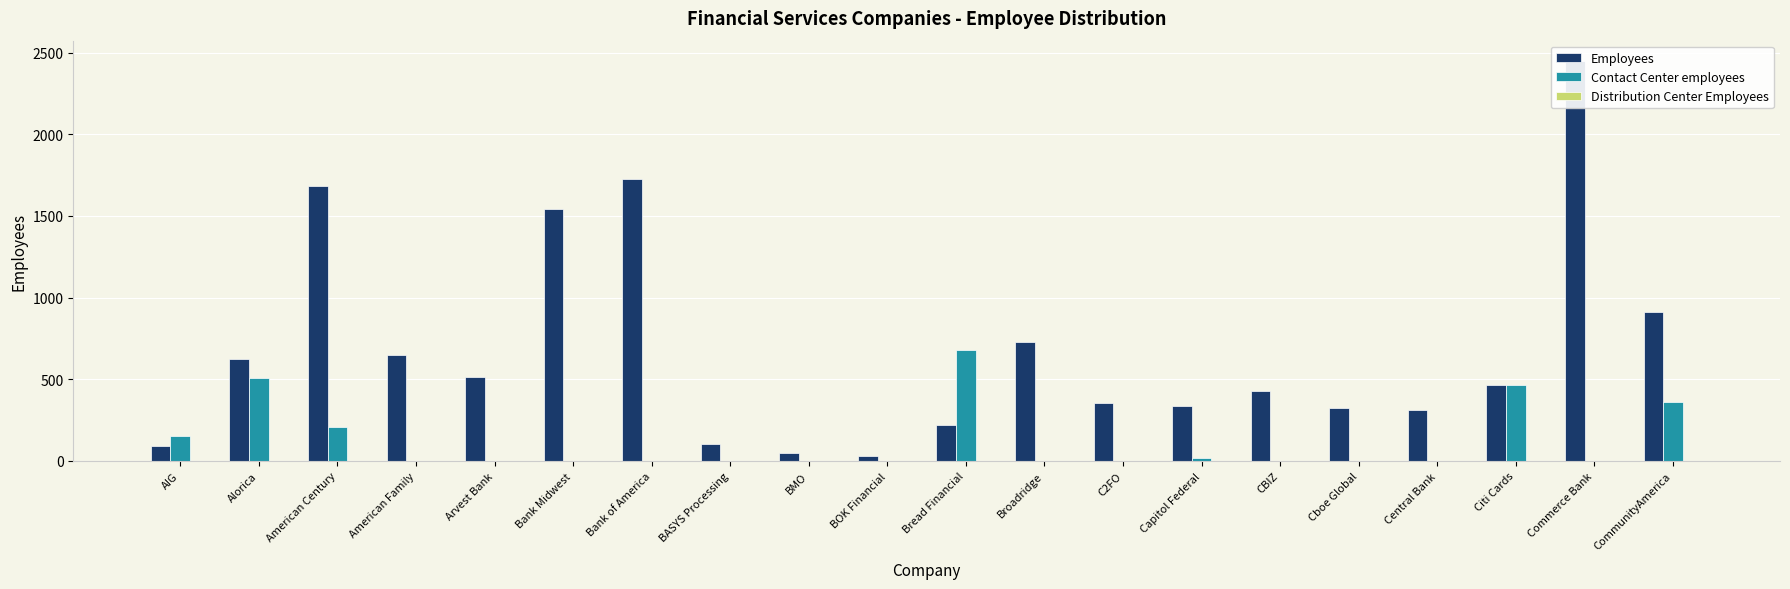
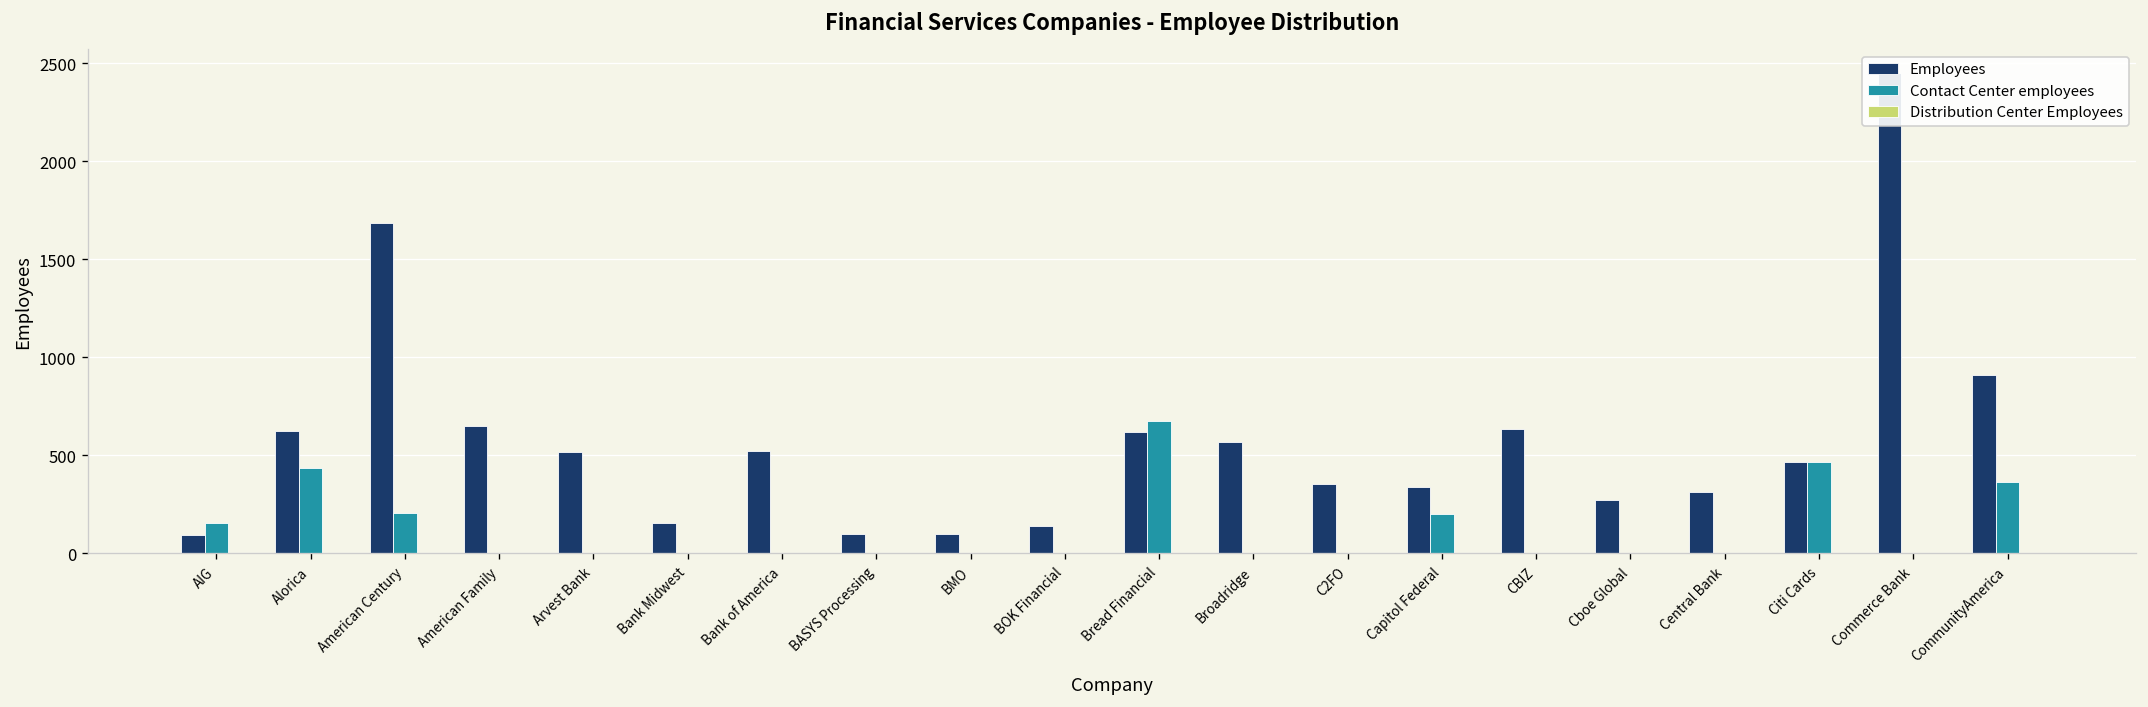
Contact Center employees, Alorica: 510 -> 440
Employees, Bank Midwest: 1540 -> 160
Employees, Bank of America: 1730 -> 520
Employees, BMO: 50 -> 100
Employees, BOK Financial: 30 -> 140
Employees, Bread Financial: 220 -> 620
Employees, Broadridge: 730 -> 570
Contact Center employees, Capitol Federal: 20 -> 200
Employees, CBIZ: 430 -> 640
Employees, Cboe Global: 330 -> 270
